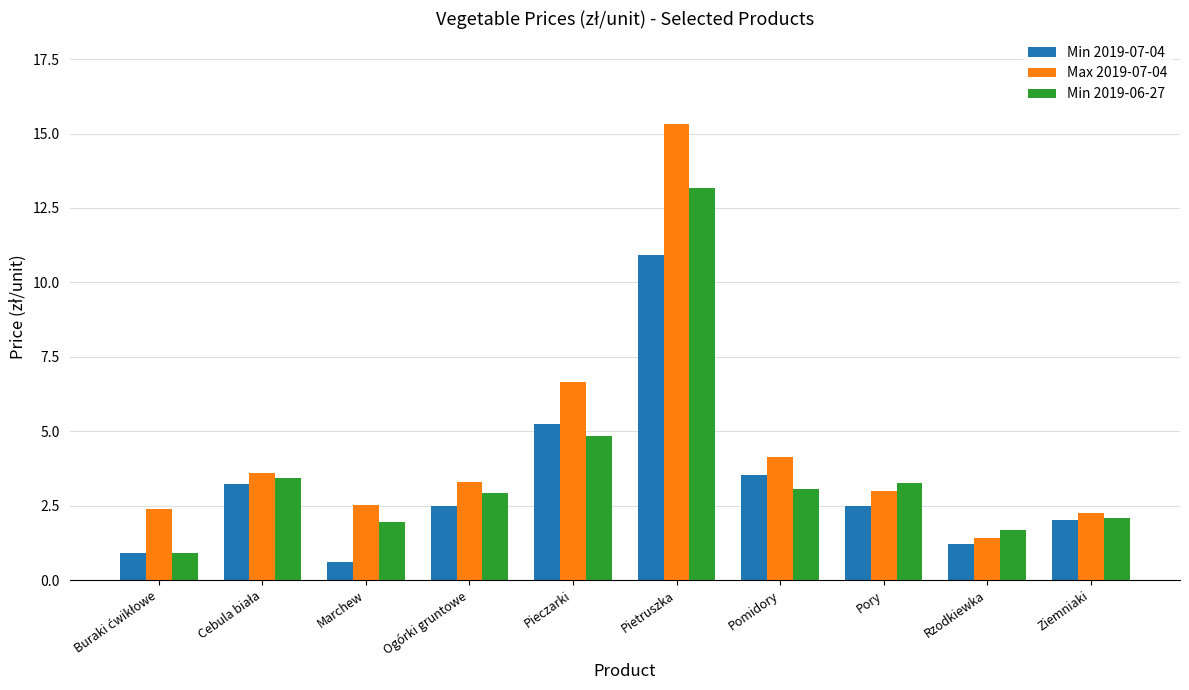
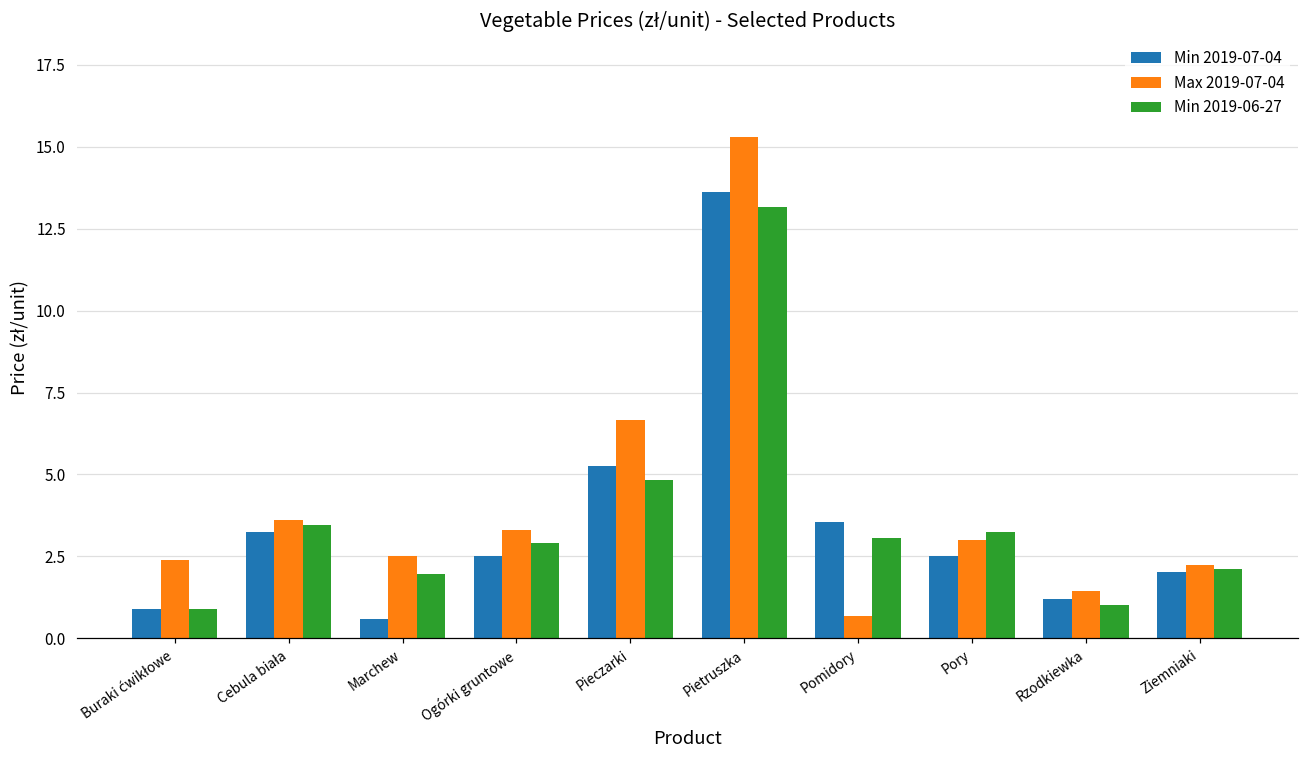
Min 2019-07-04, Pietruszka: 10.9 -> 13.6
Max 2019-07-04, Pomidory: 4.1 -> 0.7
Min 2019-06-27, Rzodkiewka: 1.7 -> 1.0
